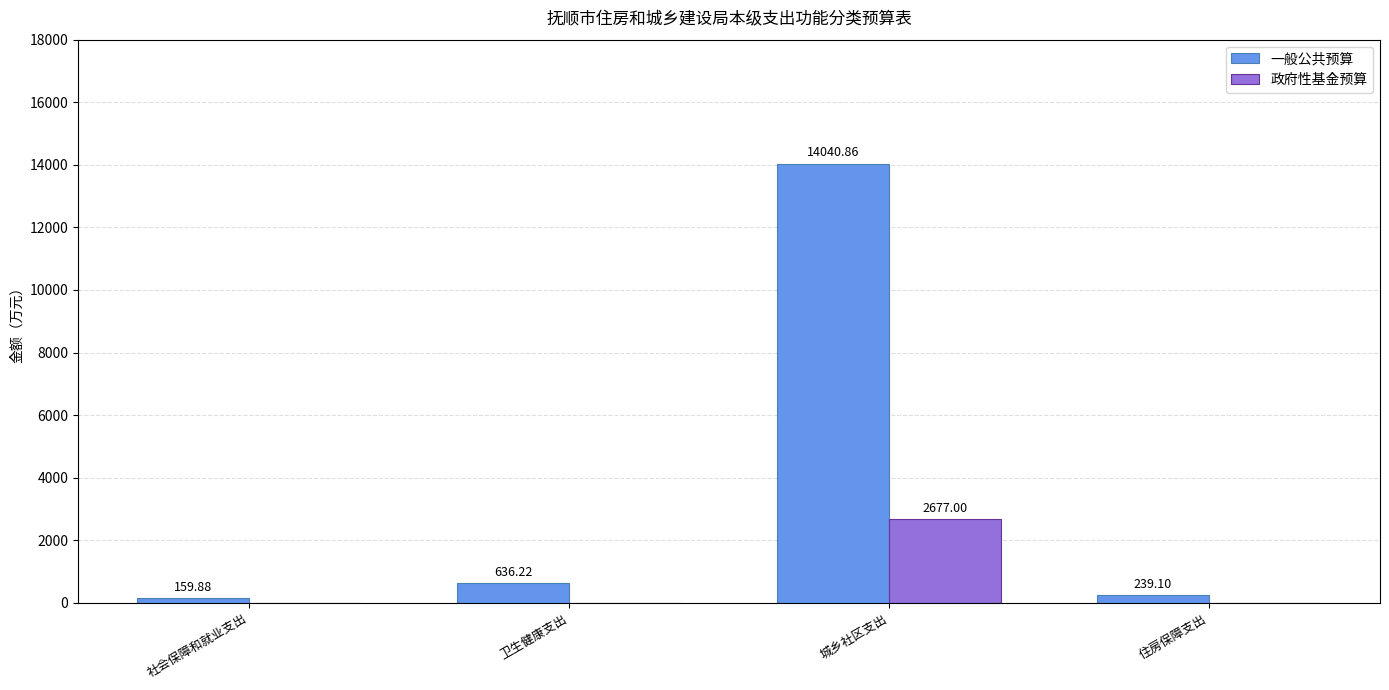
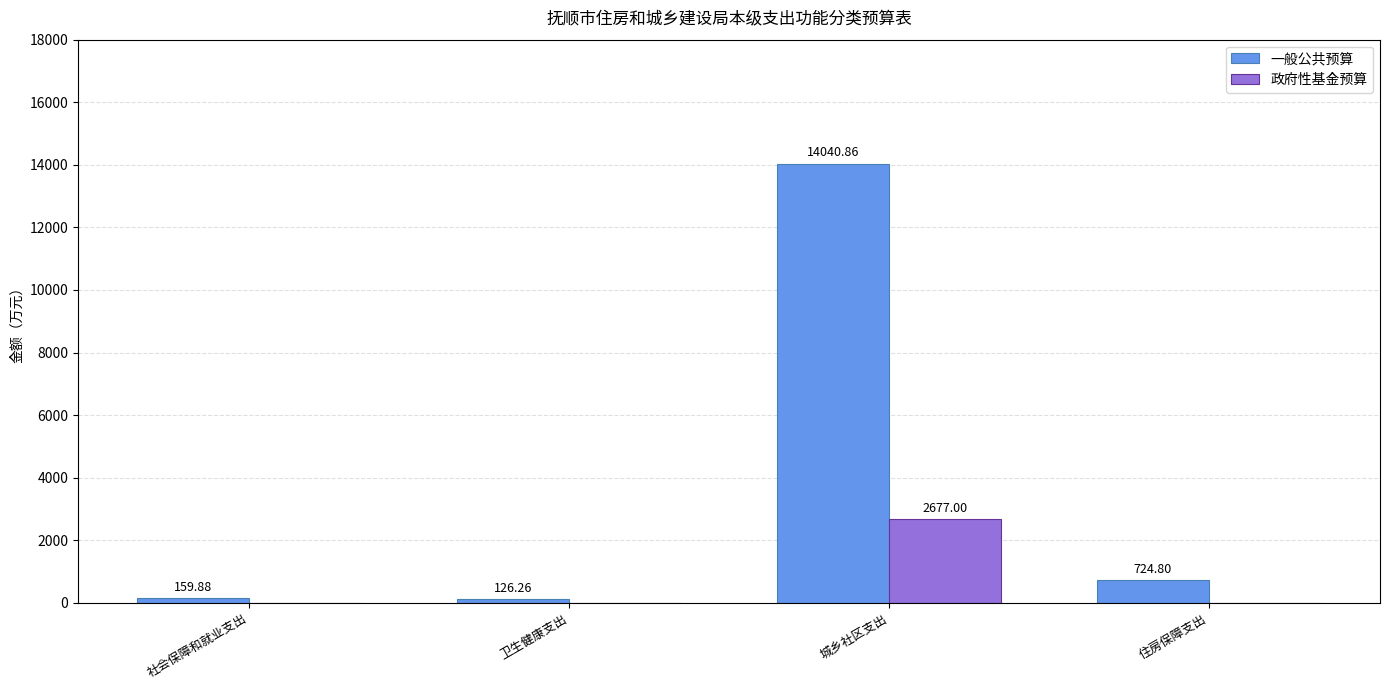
一般公共预算, 卫生健康支出: 636.22 -> 126.26
一般公共预算, 住房保障支出: 239.10 -> 724.80
